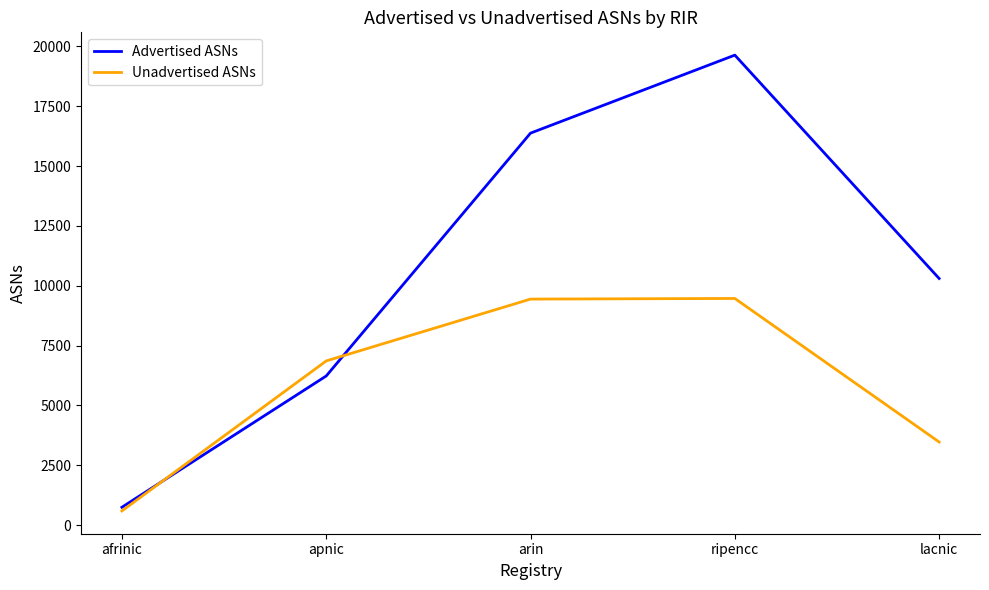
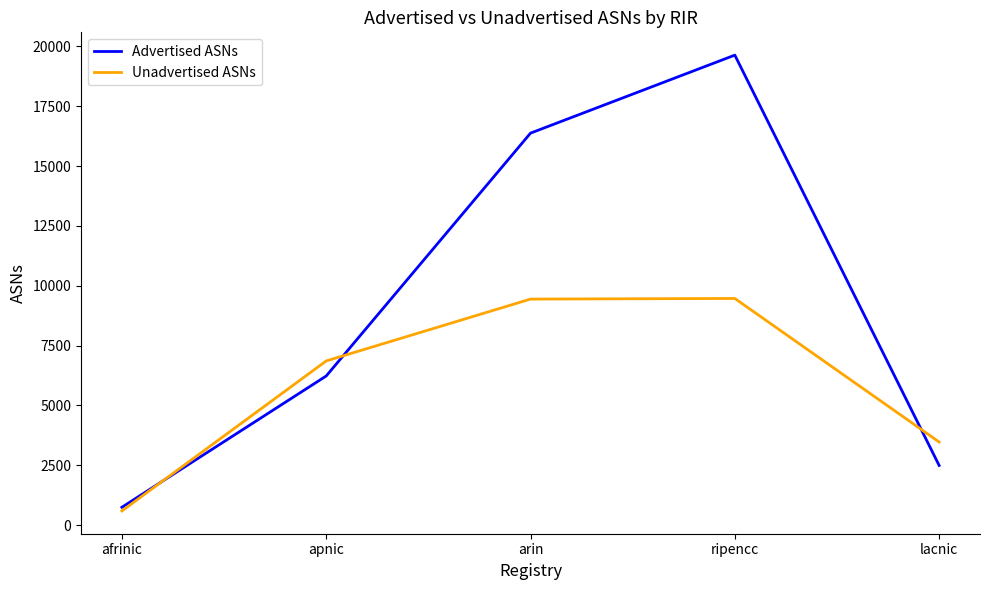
Advertised ASNs, lacnic: 10300 -> 2500
